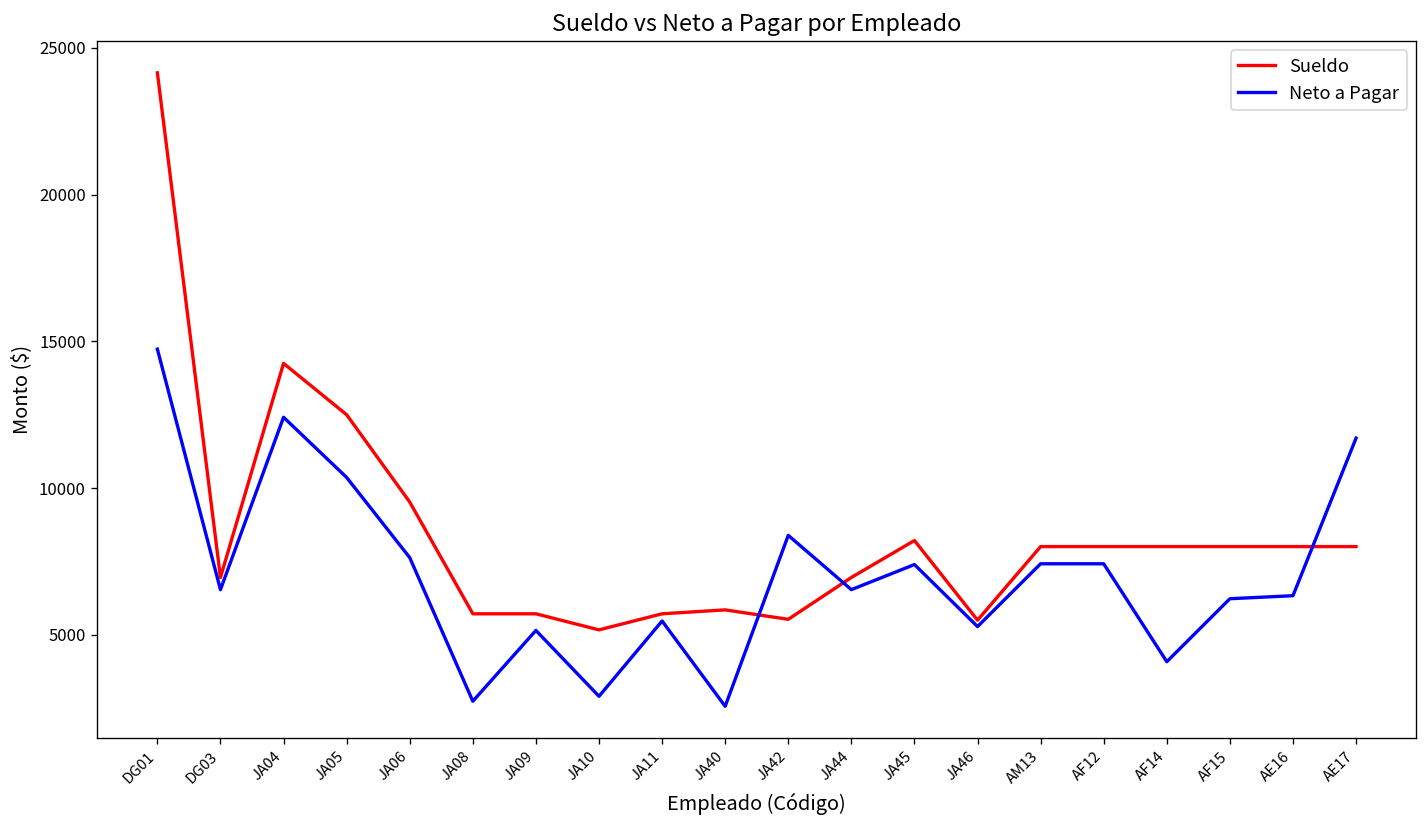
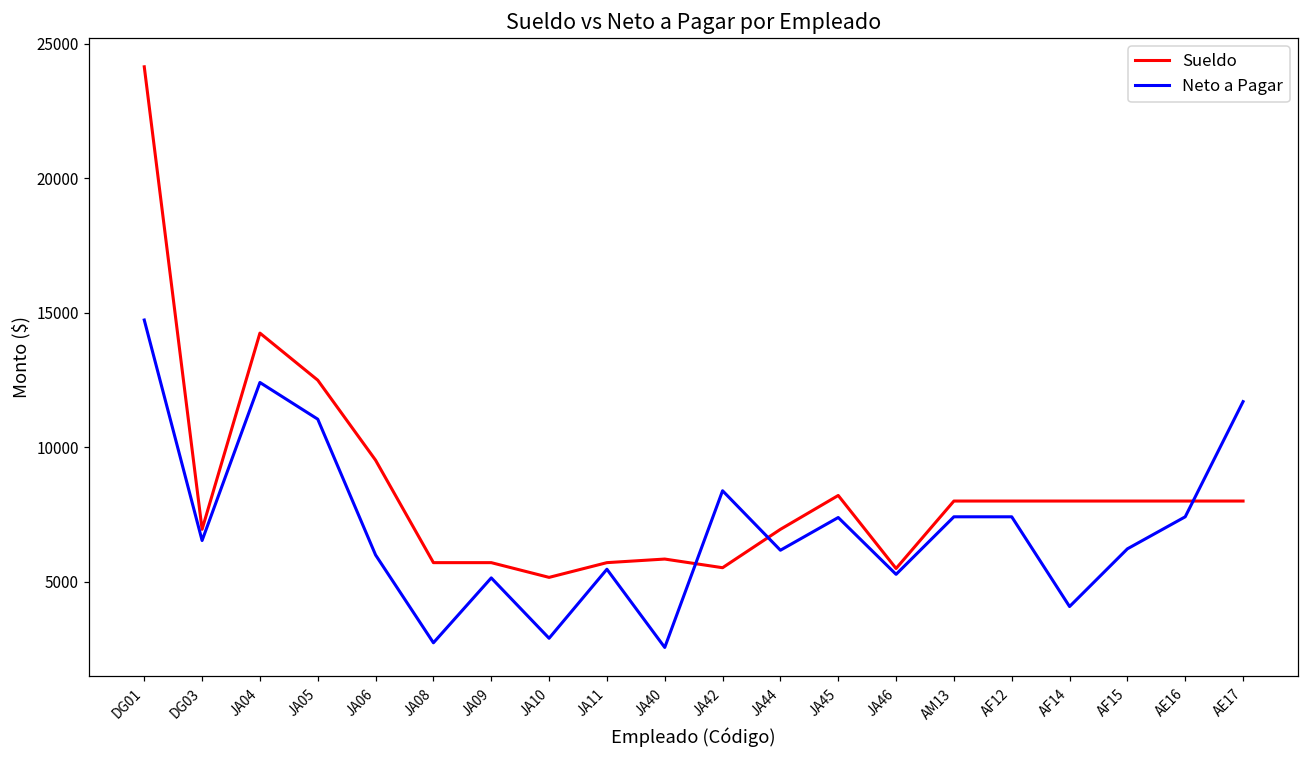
Neto a Pagar, JA05: 10400 -> 11100
Neto a Pagar, JA06: 7600 -> 6000
Neto a Pagar, JA44: 6500 -> 6200
Neto a Pagar, AE16: 6300 -> 7400
